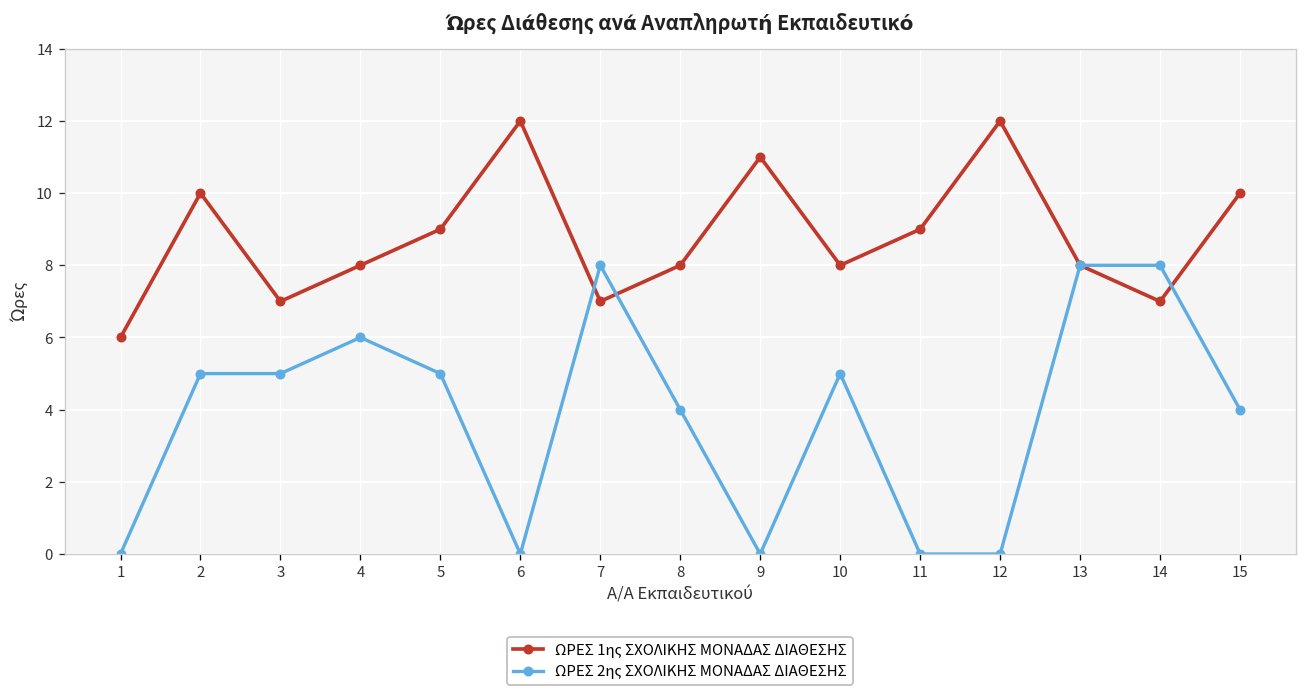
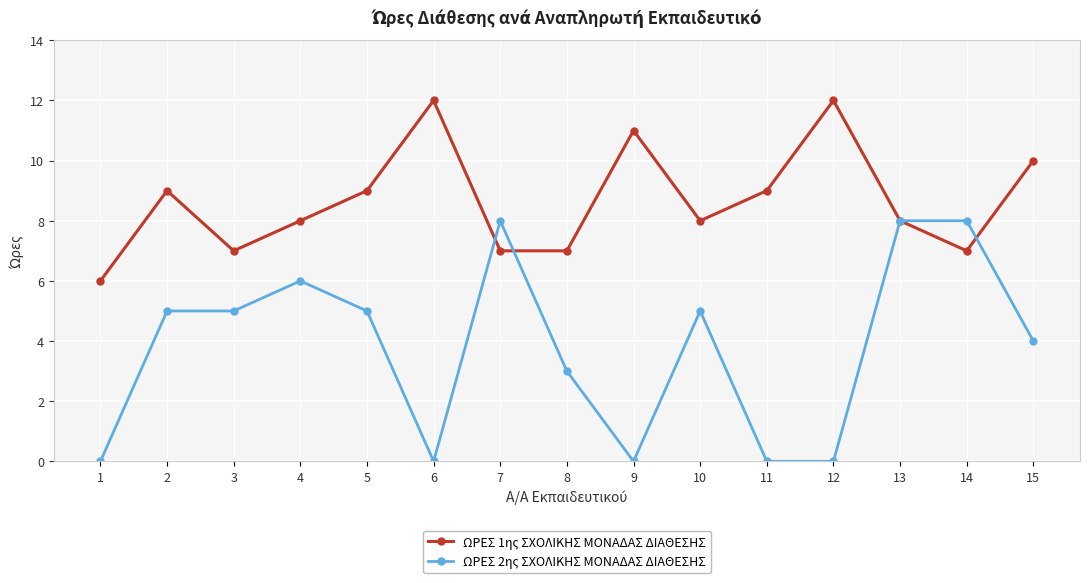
ΩΡΕΣ 1ης ΣΧΟΛΙΚΗΣ ΜΟΝΑΔΑΣ ΔΙΑΘΕΣΗΣ, 2: 10 -> 9
ΩΡΕΣ 1ης ΣΧΟΛΙΚΗΣ ΜΟΝΑΔΑΣ ΔΙΑΘΕΣΗΣ, 8: 8 -> 7
ΩΡΕΣ 2ης ΣΧΟΛΙΚΗΣ ΜΟΝΑΔΑΣ ΔΙΑΘΕΣΗΣ, 8: 4 -> 3
